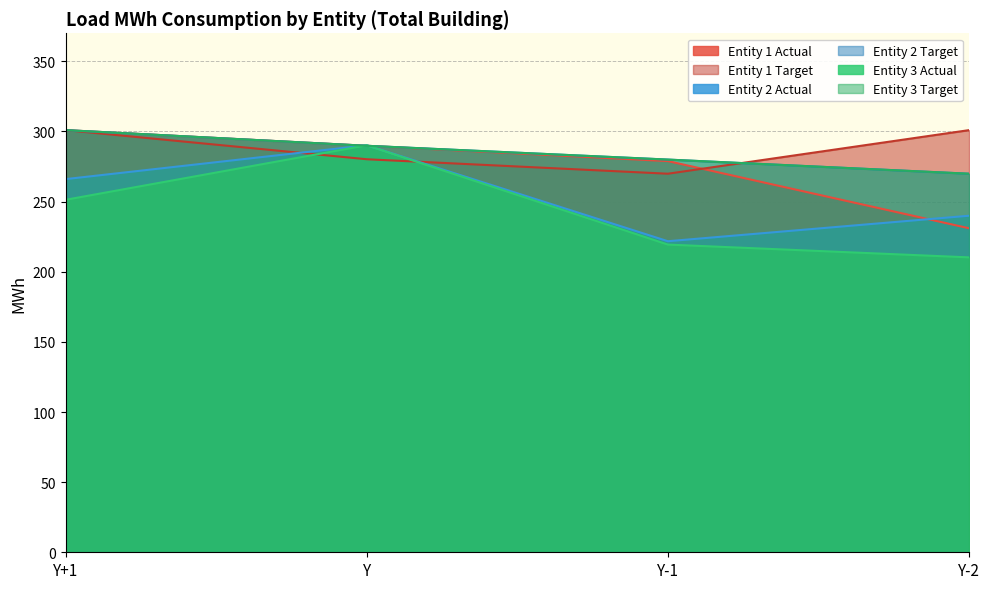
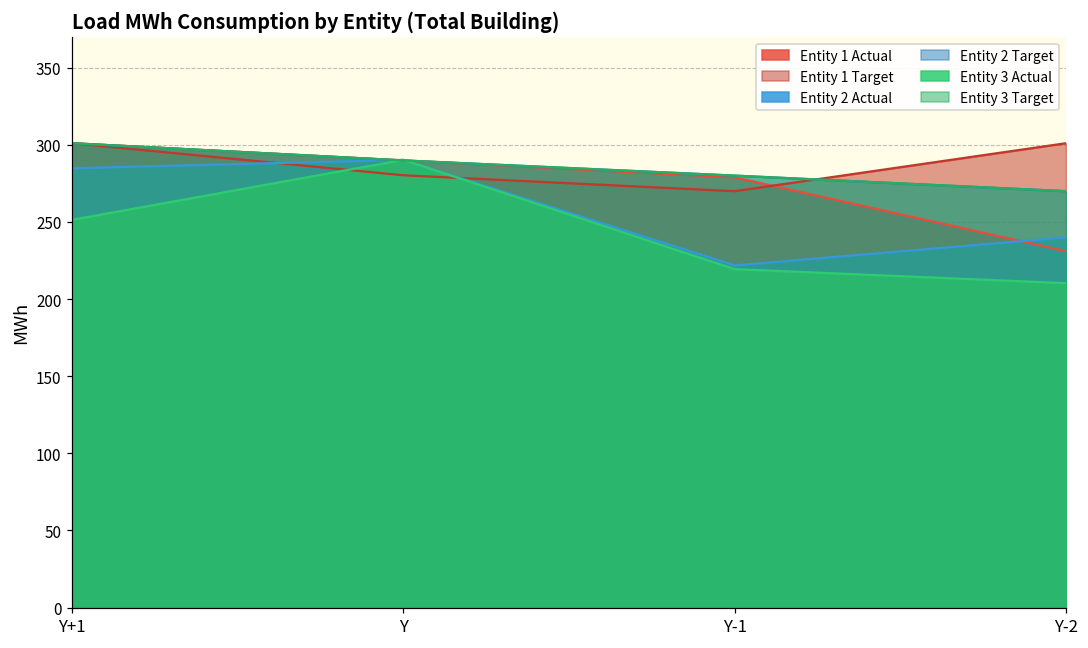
Entity 2 Actual, Y+1: 266 -> 285
